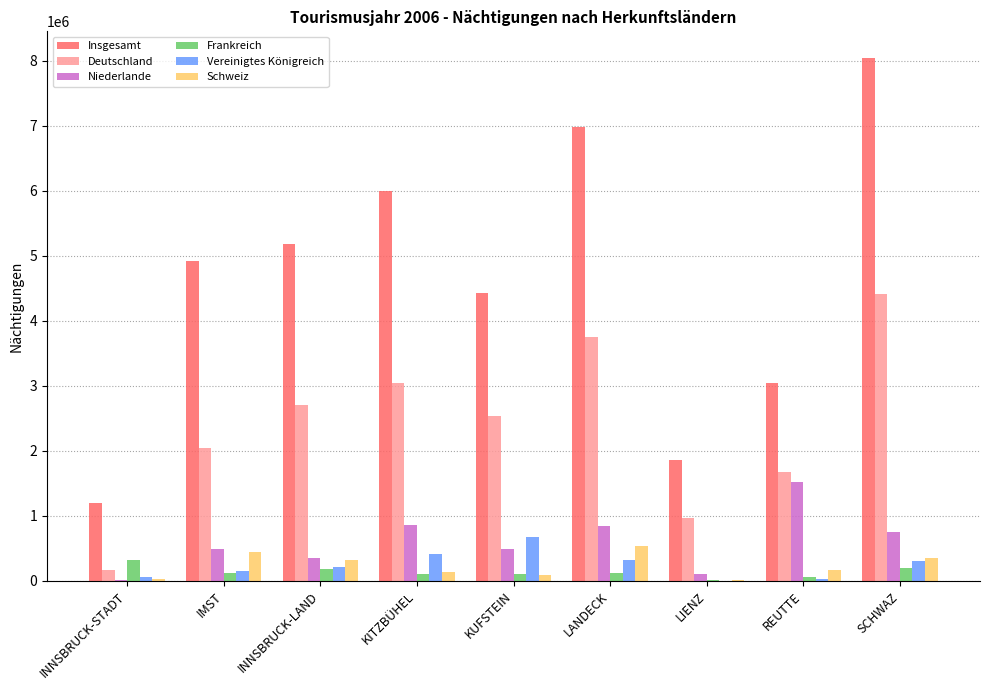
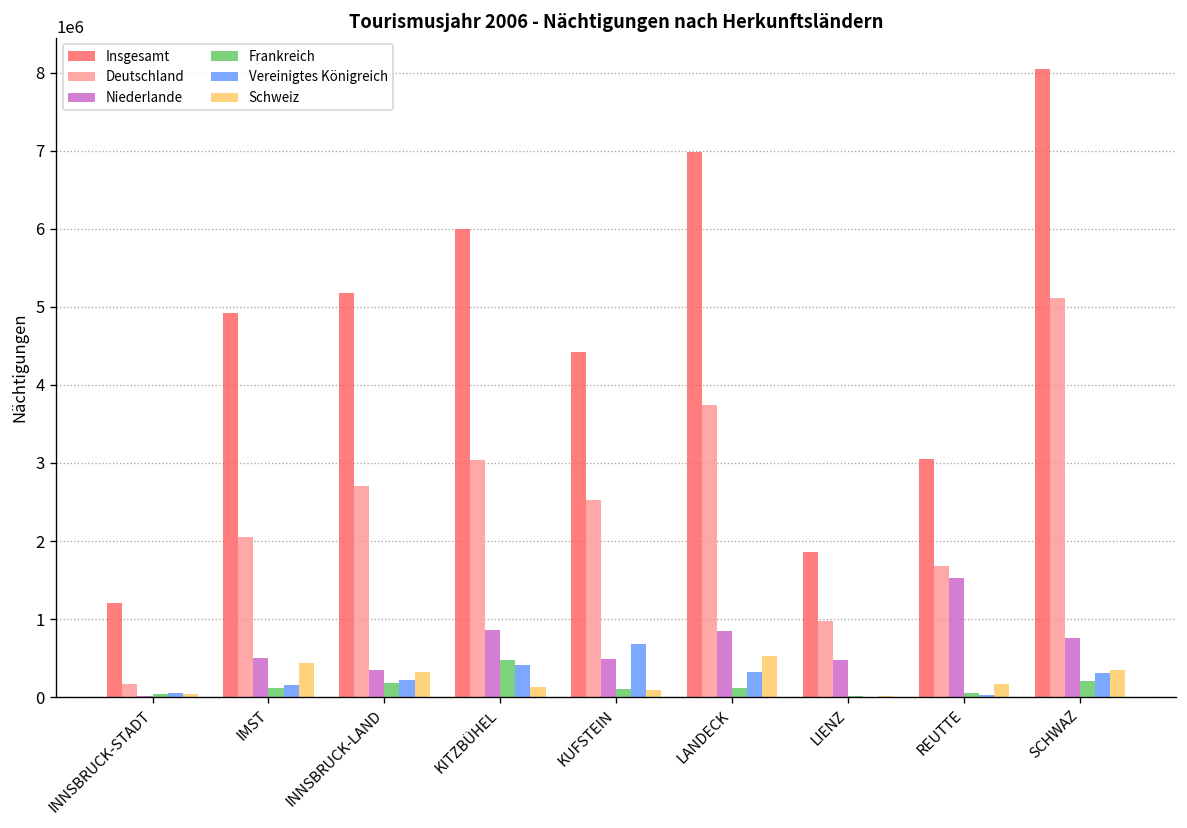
Frankreich, INNSBRUCK-STADT: 300000 -> 0
Frankreich, KITZBÜHEL: 100000 -> 500000
Niederlande, LIENZ: 100000 -> 500000
Deutschland, SCHWAZ: 4400000 -> 5100000
